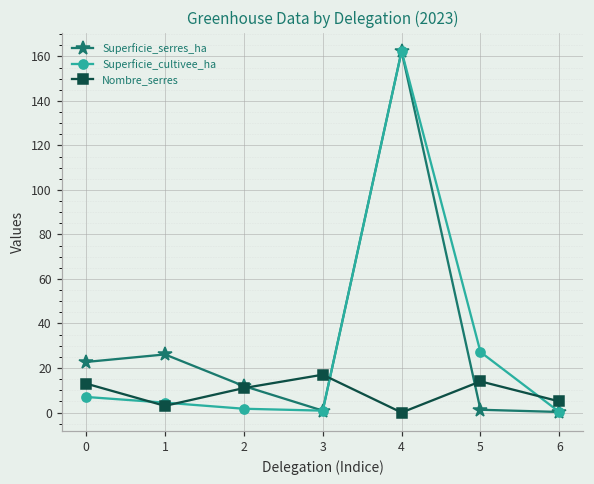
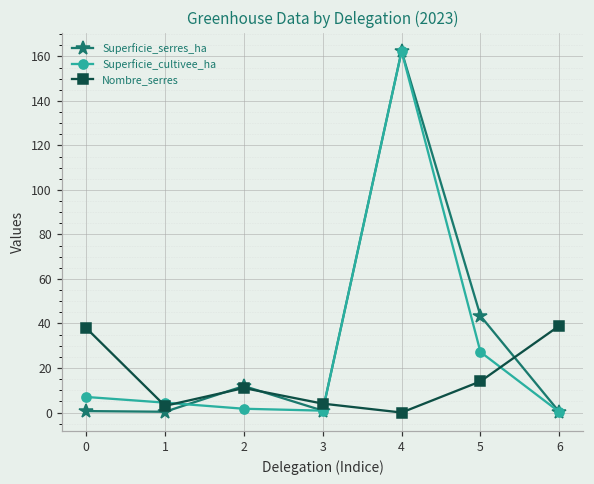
Superficie_serres_ha, 0: 23 -> 1
Nombre_serres, 0: 13 -> 38
Superficie_serres_ha, 1: 26 -> 0
Nombre_serres, 3: 17 -> 4
Superficie_serres_ha, 5: 1 -> 43
Nombre_serres, 6: 5 -> 39
